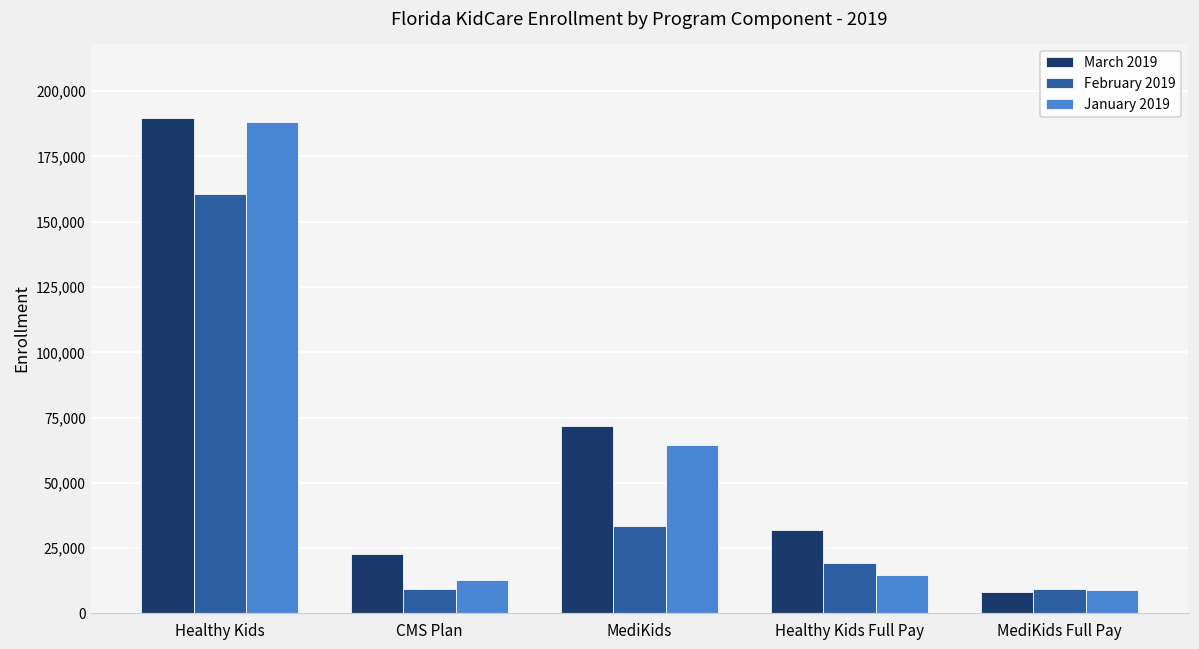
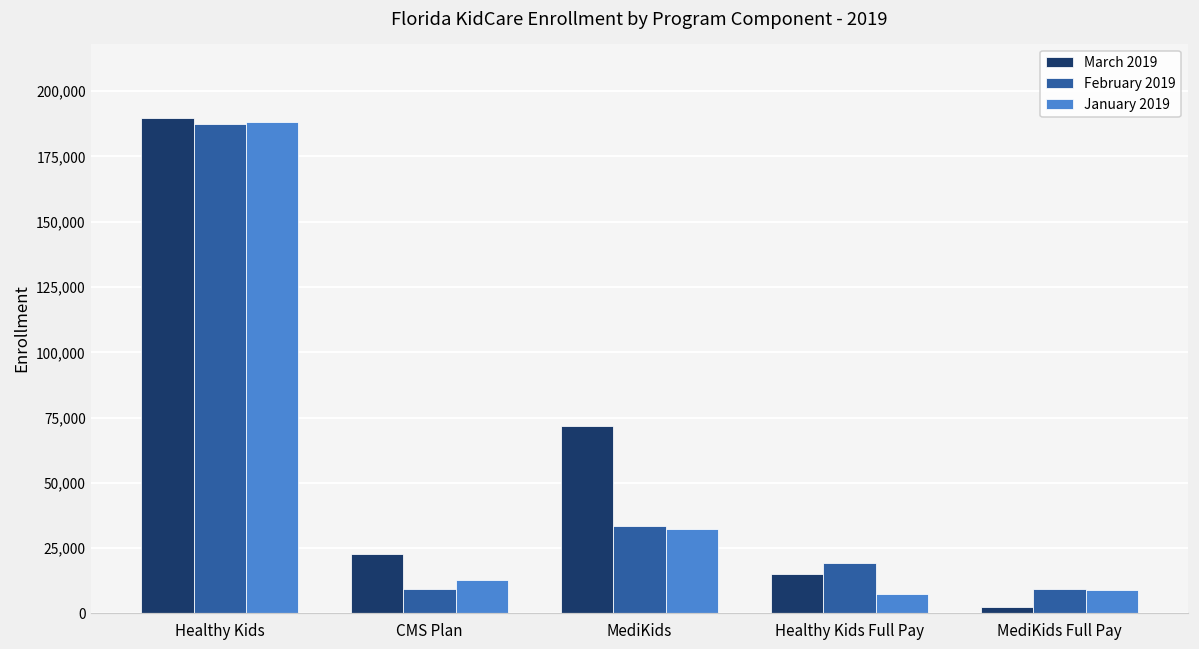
February 2019, Healthy Kids: 161,000 -> 187,000
January 2019, MediKids: 65,000 -> 32,000
March 2019, Healthy Kids Full Pay: 32,000 -> 15,000
January 2019, Healthy Kids Full Pay: 15,000 -> 8,000
March 2019, MediKids Full Pay: 8,000 -> 3,000
